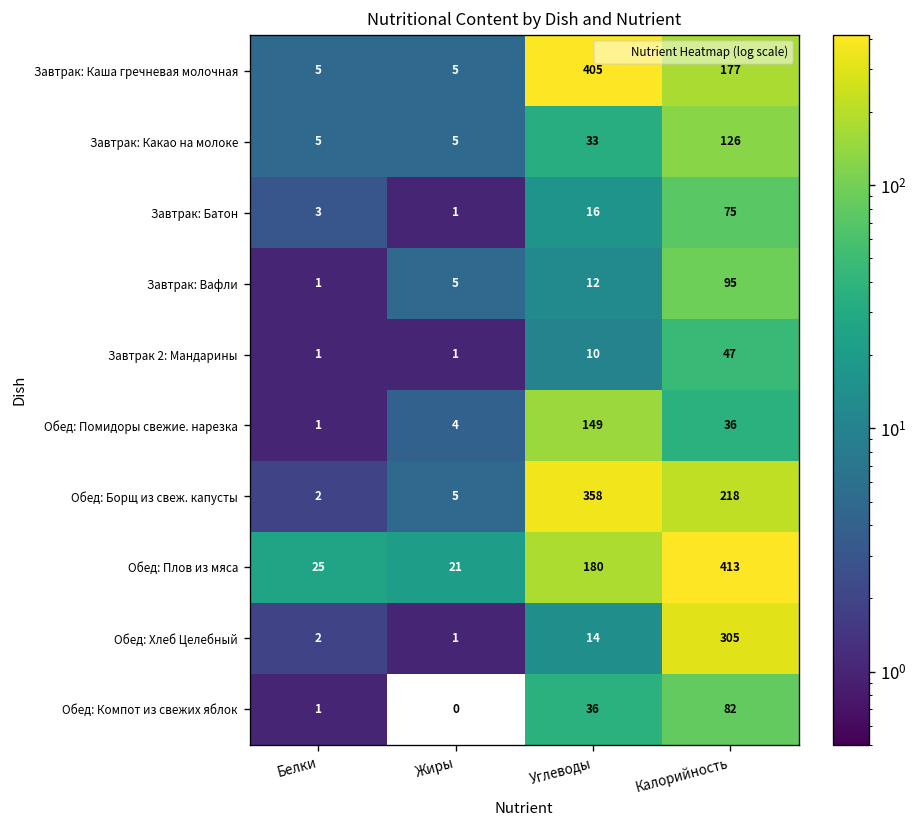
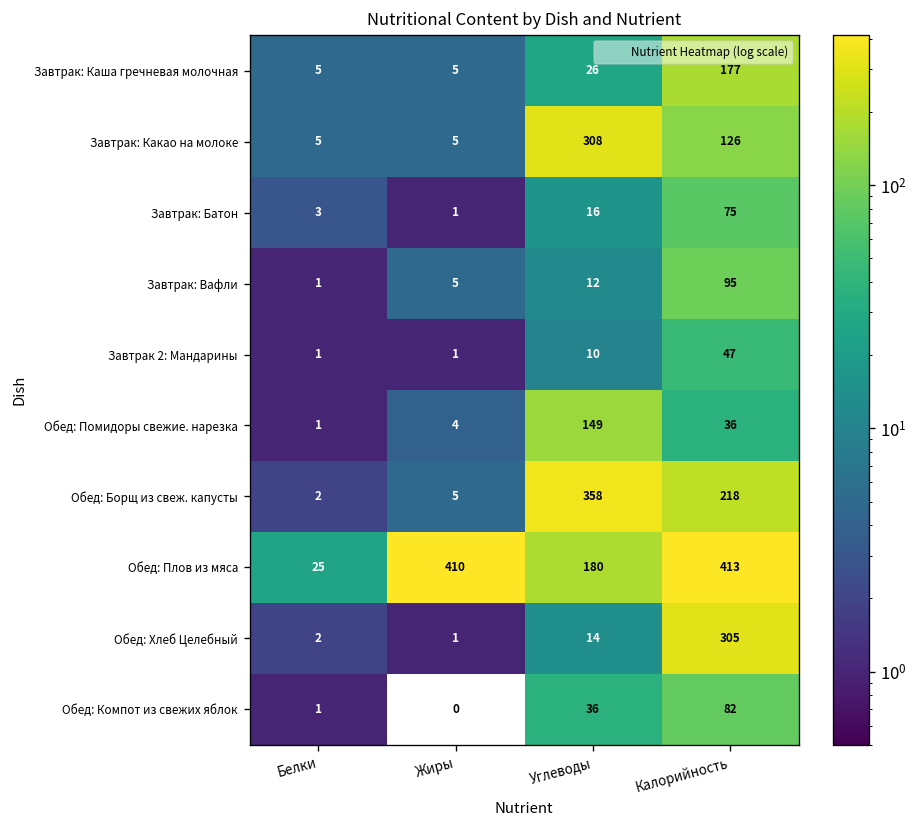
Завтрак: Каша гречневая молочная, Углеводы: 405 -> 26
Завтрак: Какао на молоке, Углеводы: 33 -> 308
Обед: Плов из мяса, Жиры: 21 -> 410
